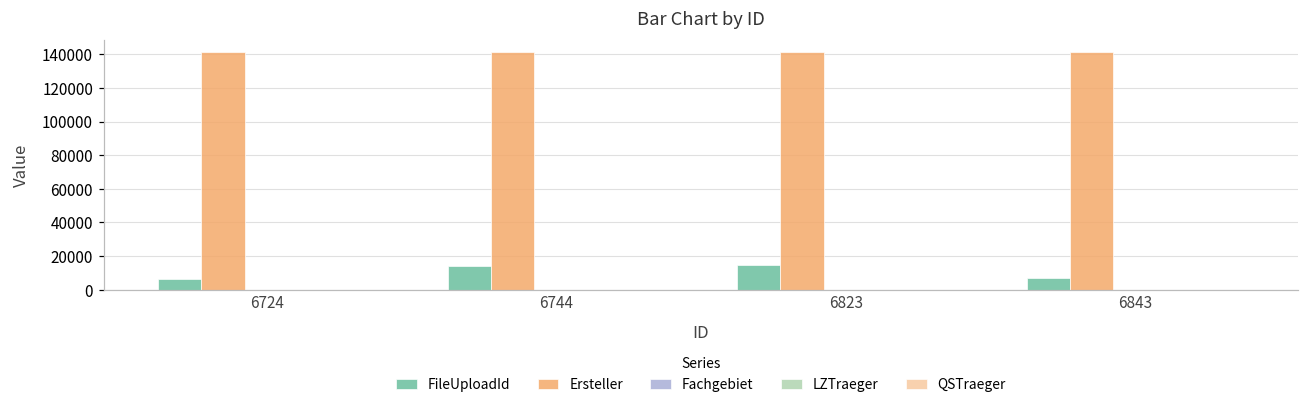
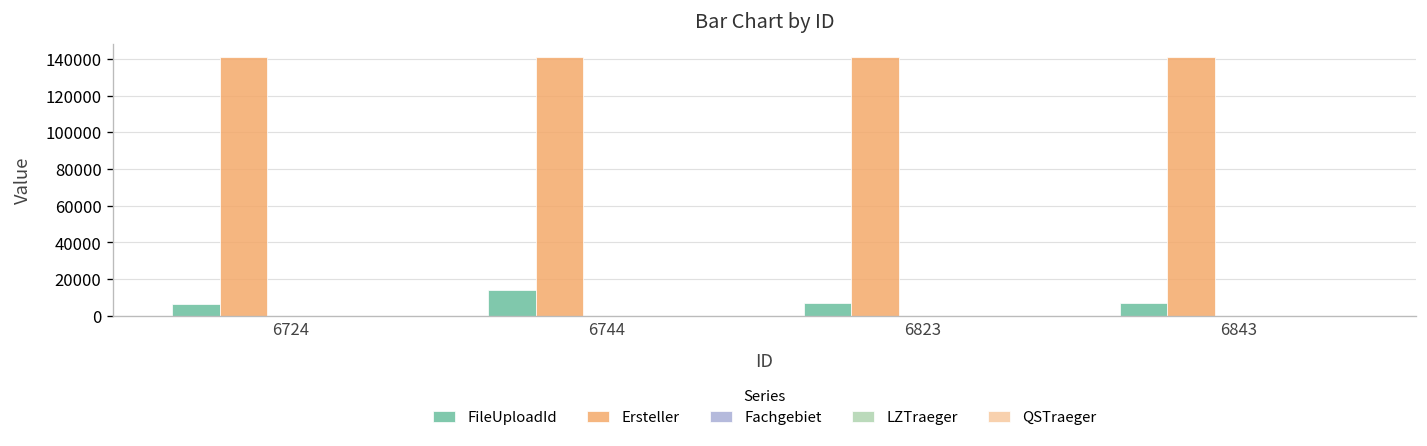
FileUploadId, 6823: 15000 -> 7000
